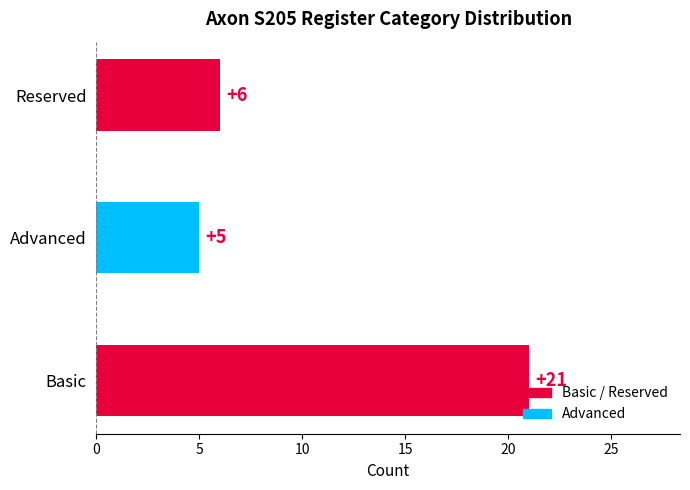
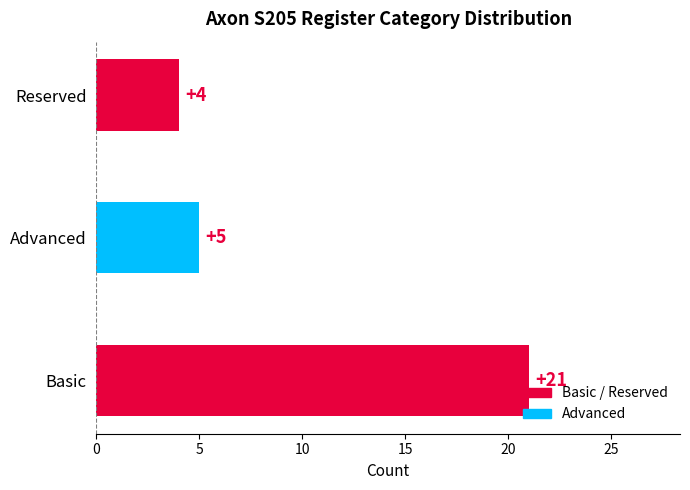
Reserved: +6 -> +4
